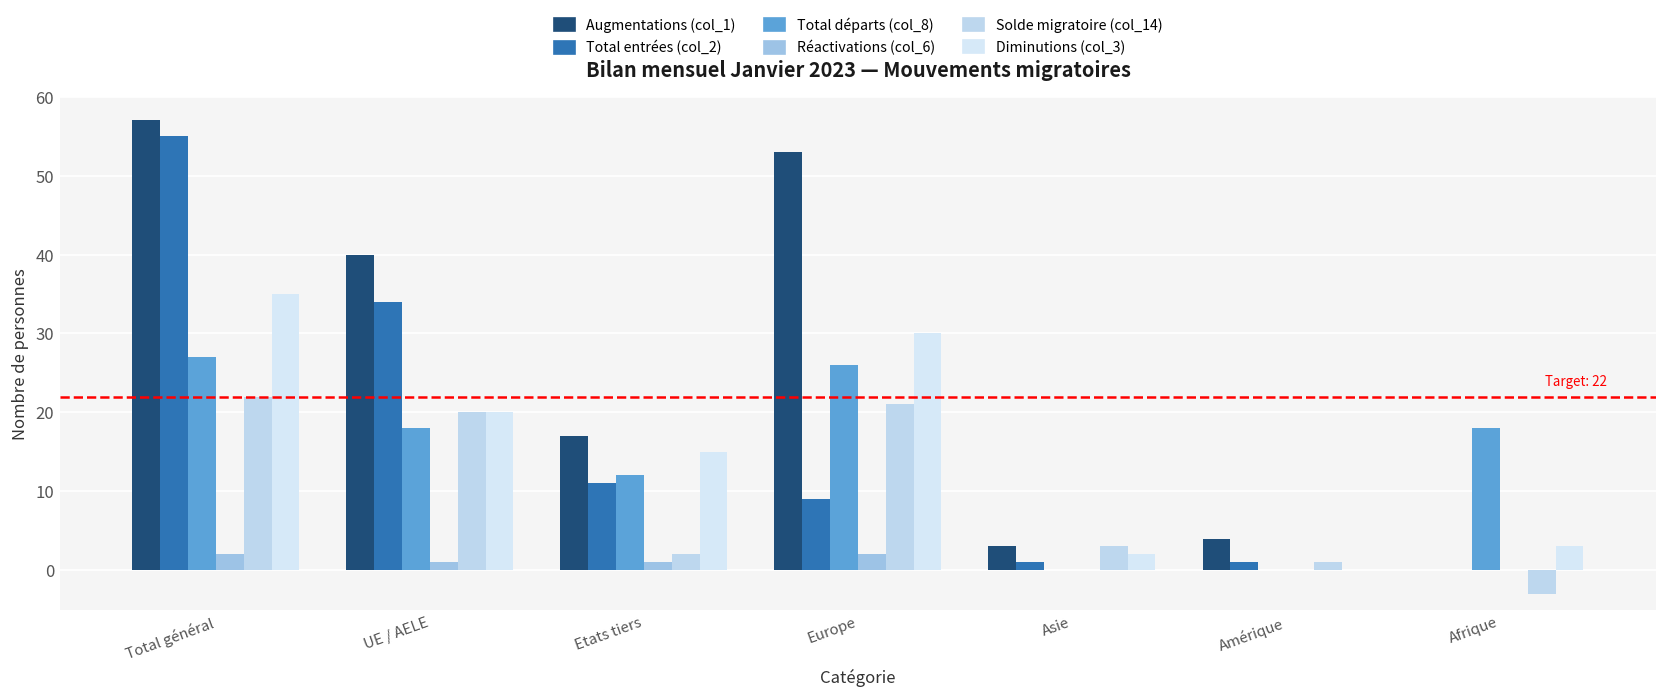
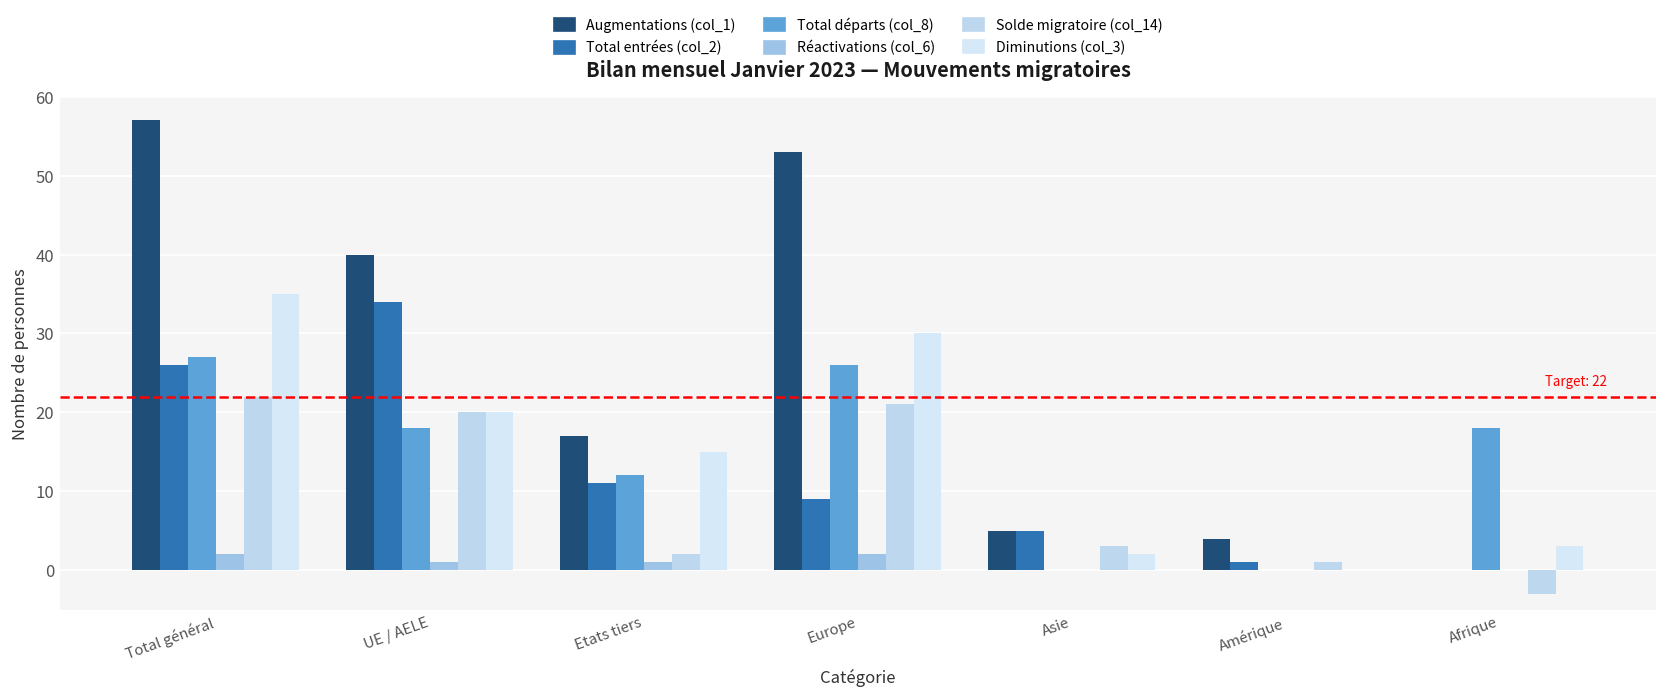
Total entrées (col_2), Total général: 55 -> 26
Augmentations (col_1), Asie: 3 -> 5
Total entrées (col_2), Asie: 1 -> 5
